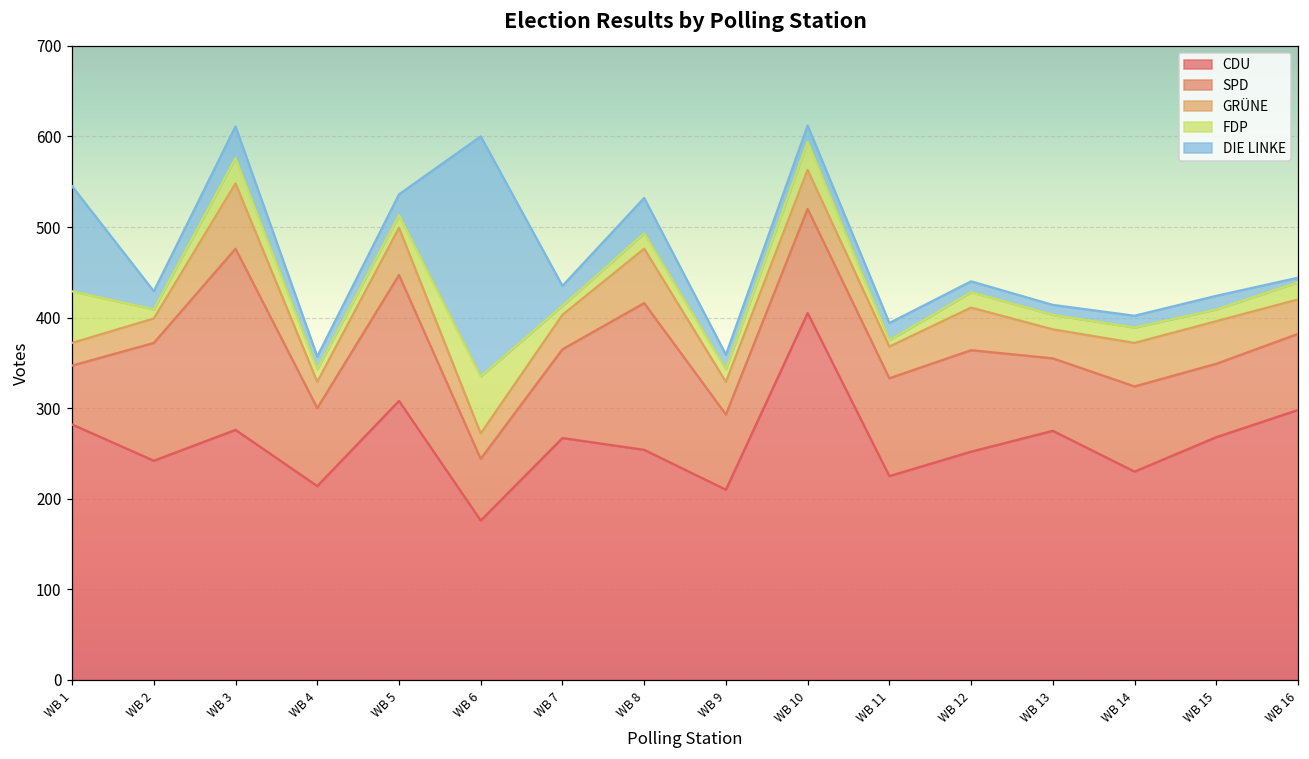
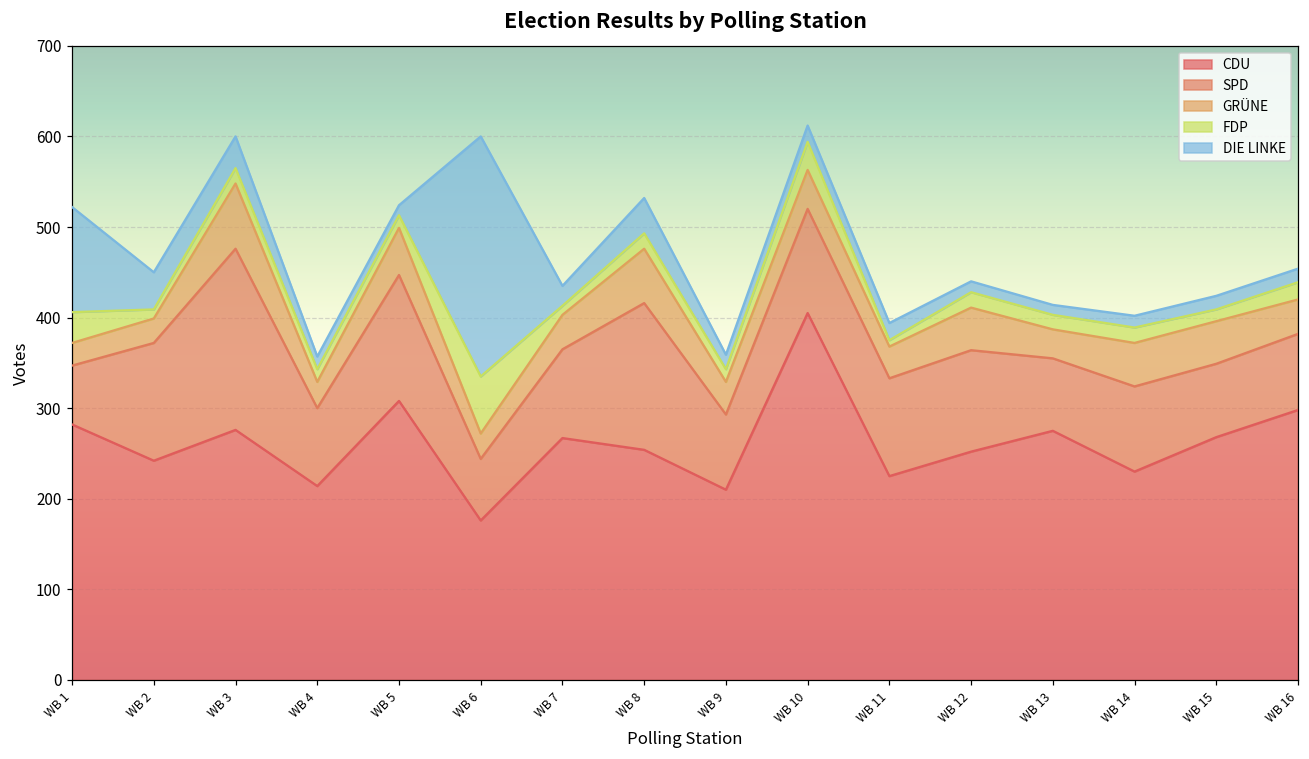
FDP, WB 1: 60 -> 30
DIE LINKE, WB 2: 20 -> 40
FDP, WB 3: 30 -> 20
DIE LINKE, WB 5: 20 -> 10
DIE LINKE, WB 16: 10 -> 20
